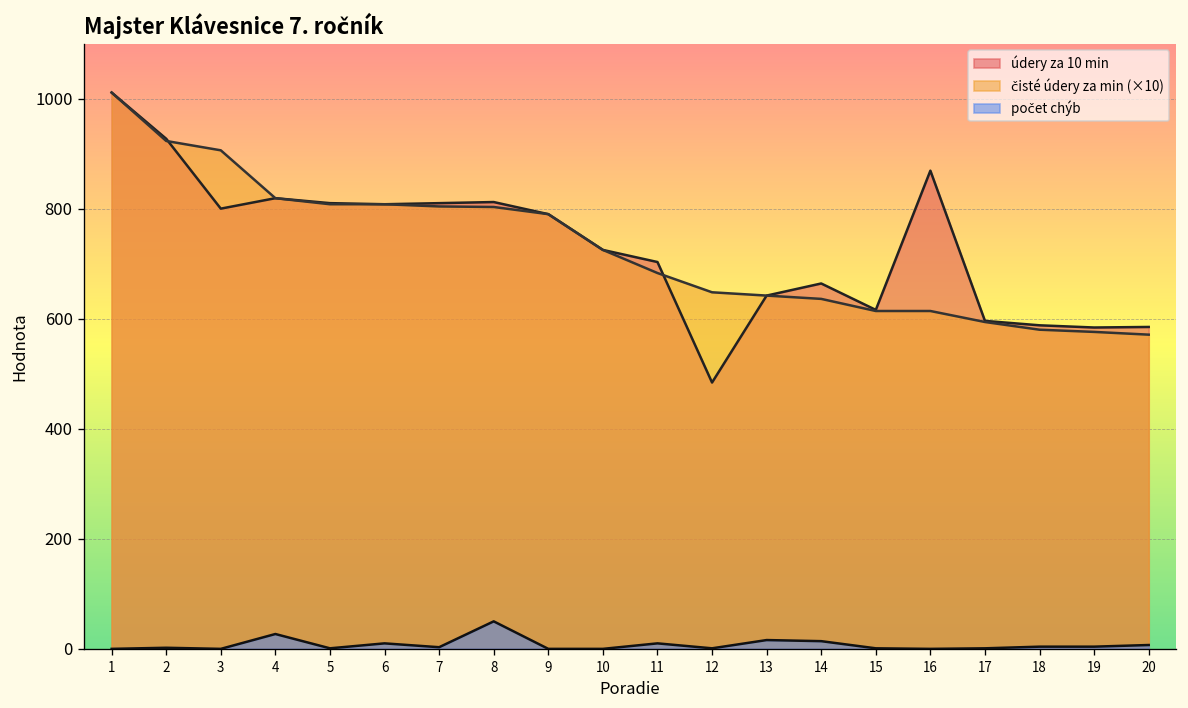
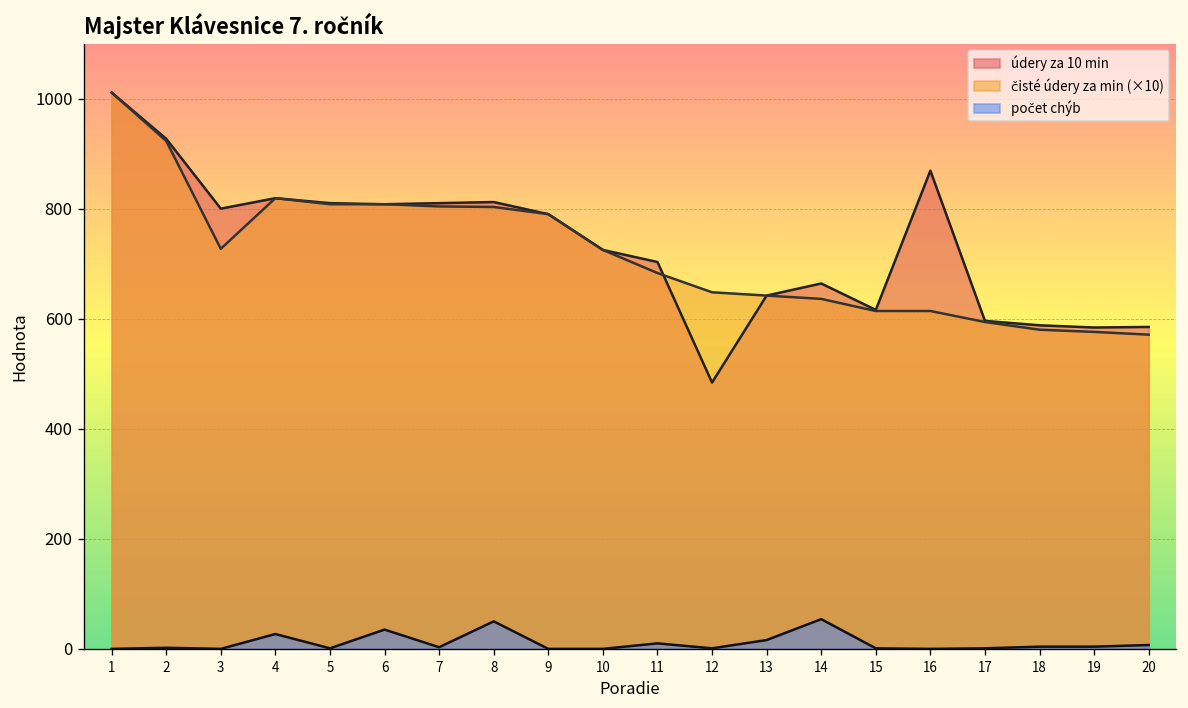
čisté údery za min (×10), 3: 910 -> 730
počet chýb, 6: 10 -> 40
počet chýb, 14: 10 -> 50
